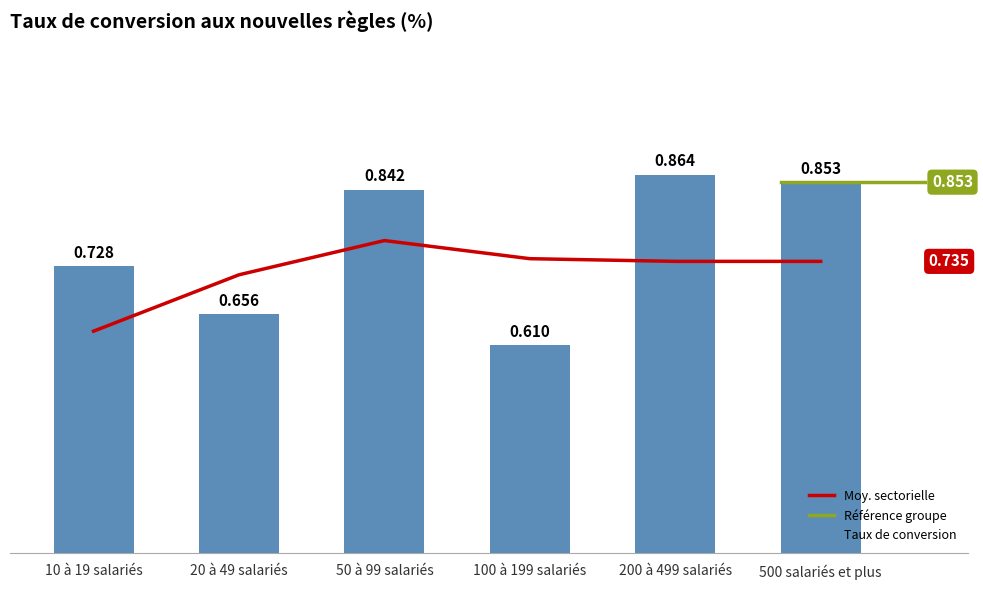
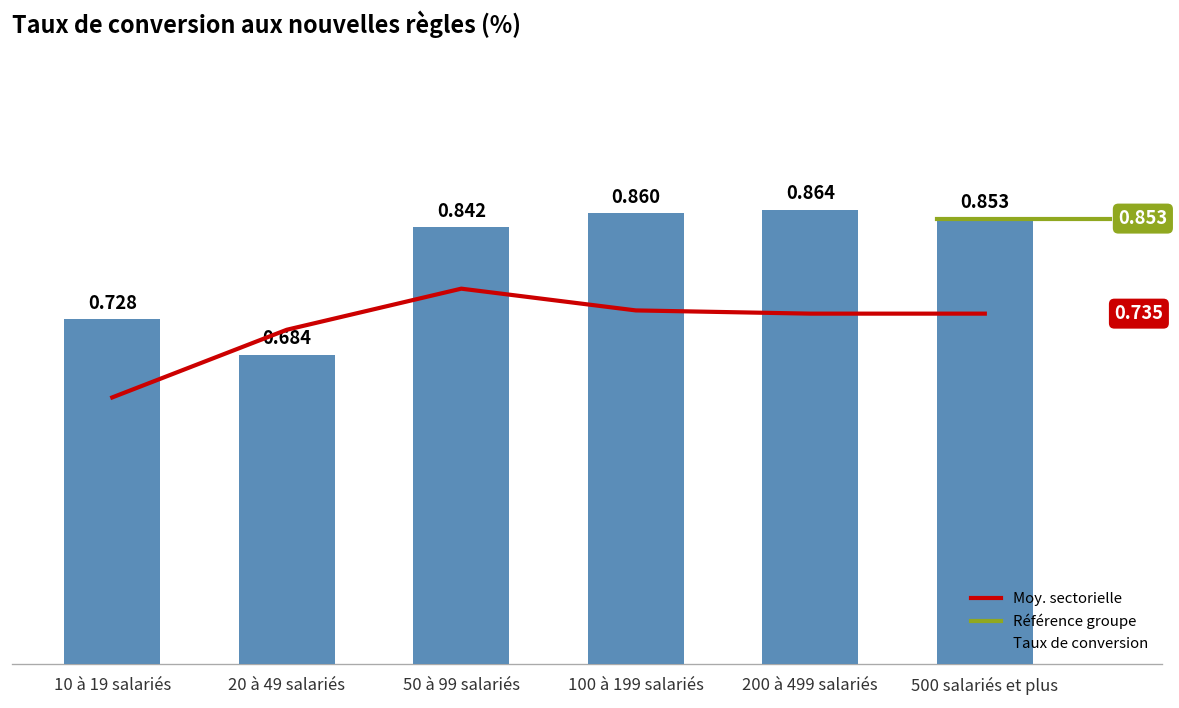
Taux de conversion, 20 à 49 salariés: 0.656 -> 0.684
Taux de conversion, 100 à 199 salariés: 0.610 -> 0.860
